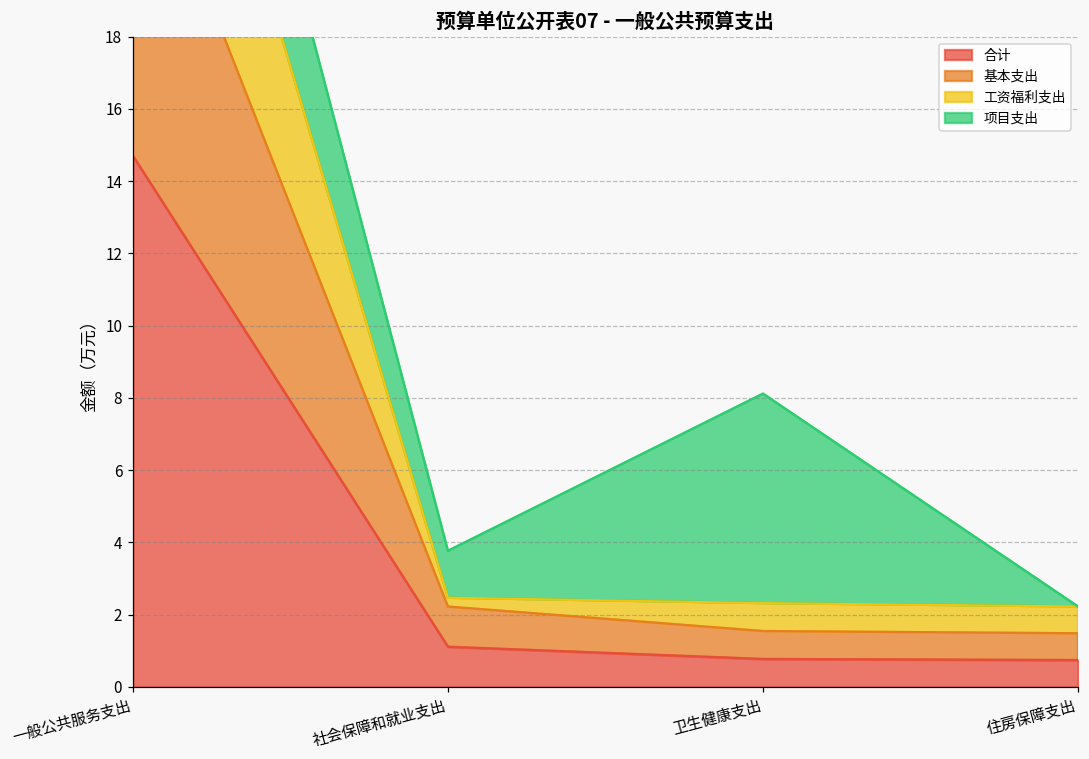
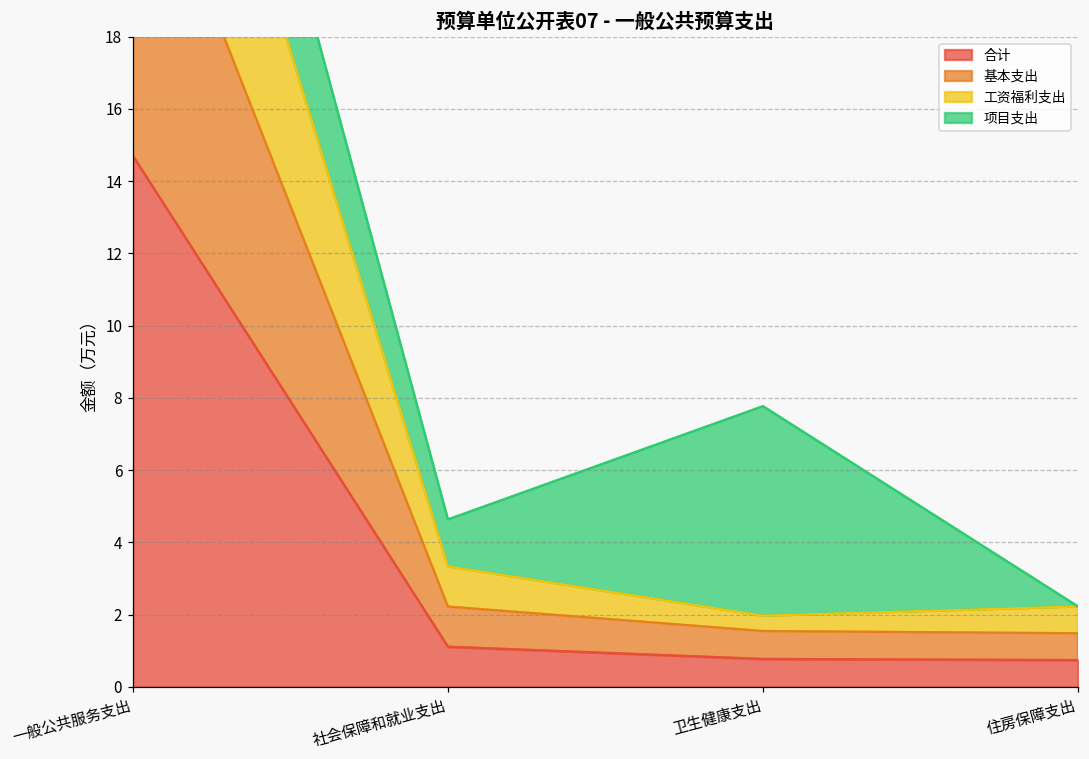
工资福利支出, 社会保障和就业支出: 0.2 -> 1.1
工资福利支出, 卫生健康支出: 0.8 -> 0.4
